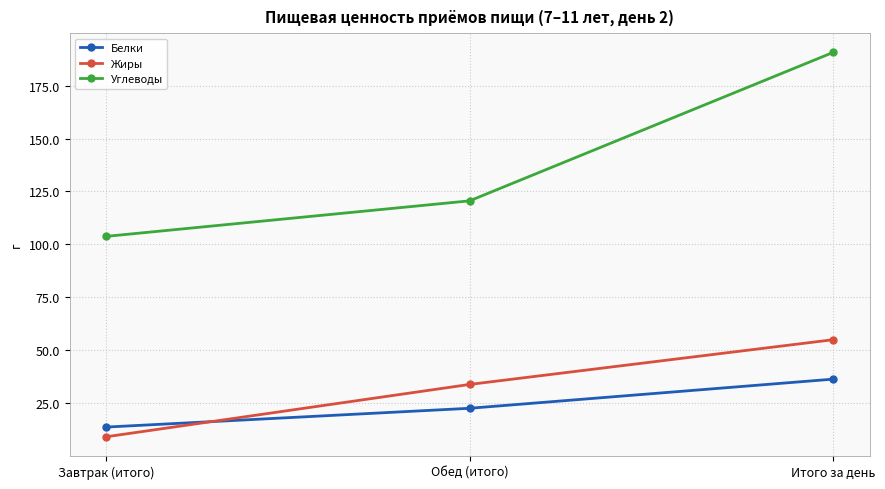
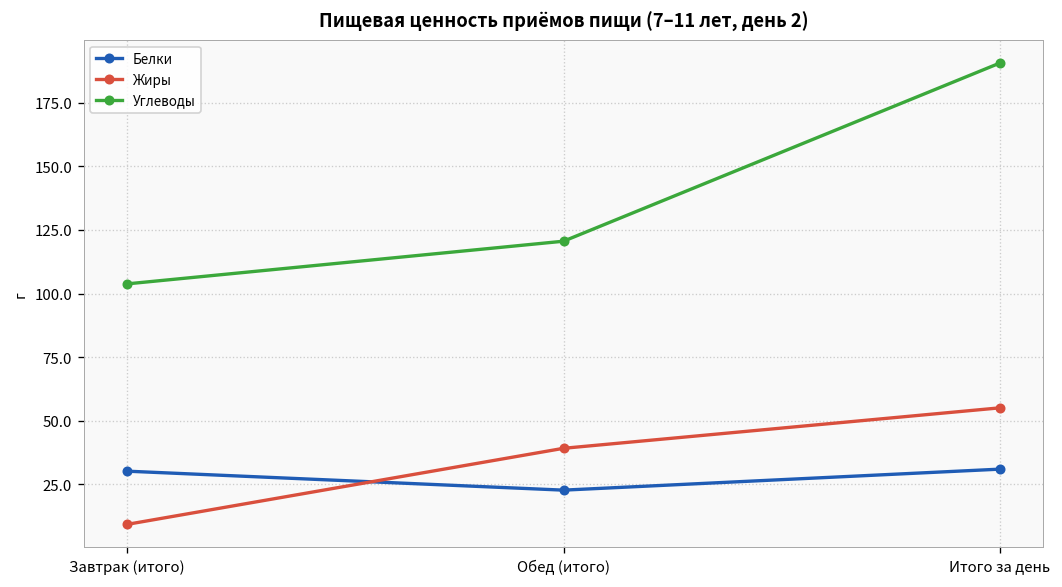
Белки, Завтрак (итого): 14 -> 30
Жиры, Обед (итого): 34 -> 39
Белки, Итого за день: 36 -> 31
